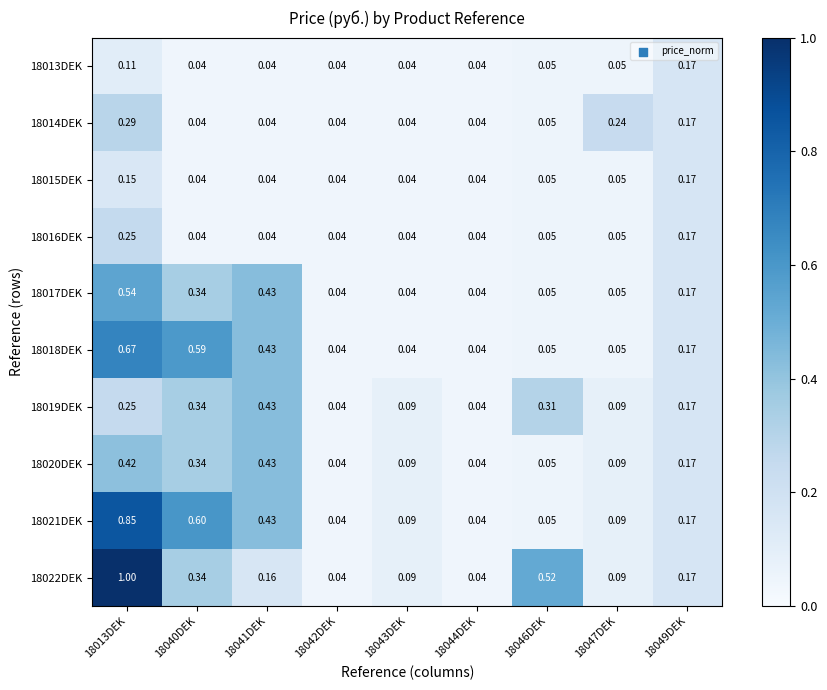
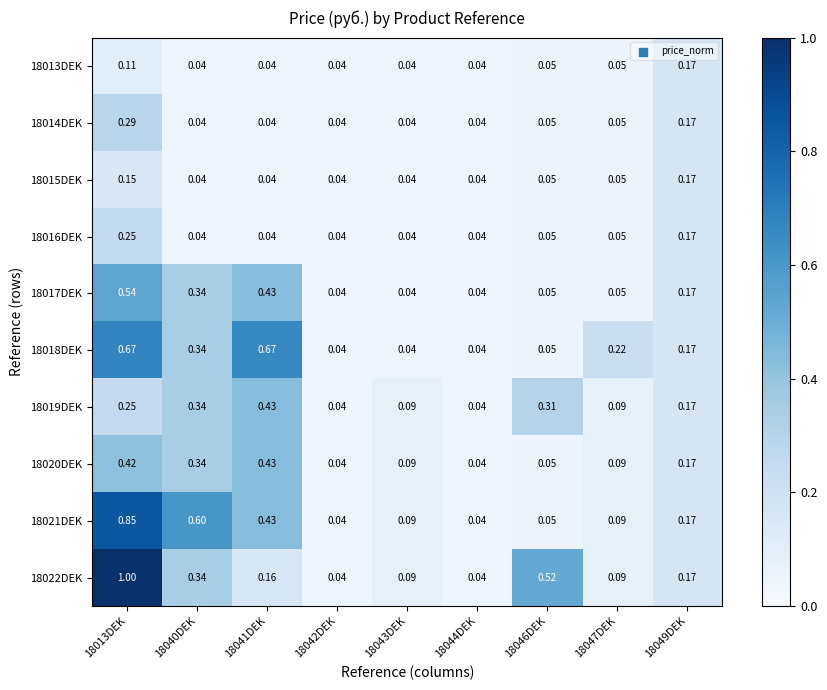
18014DEK, 18047DEK: 0.24 -> 0.05
18018DEK, 18040DEK: 0.59 -> 0.34
18018DEK, 18041DEK: 0.43 -> 0.67
18018DEK, 18047DEK: 0.05 -> 0.22
